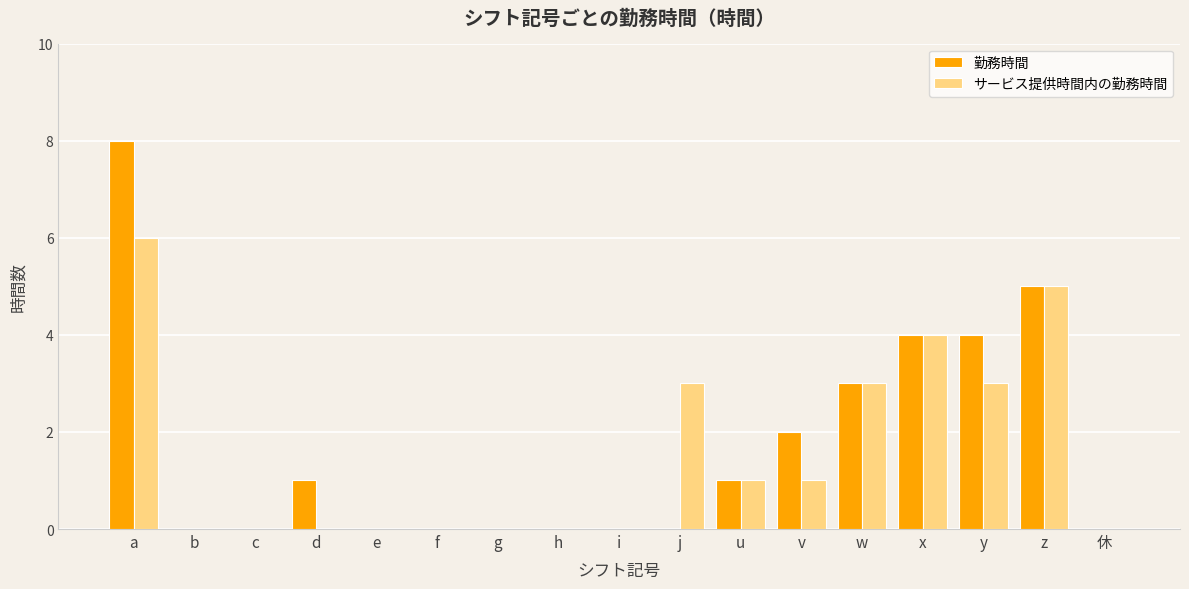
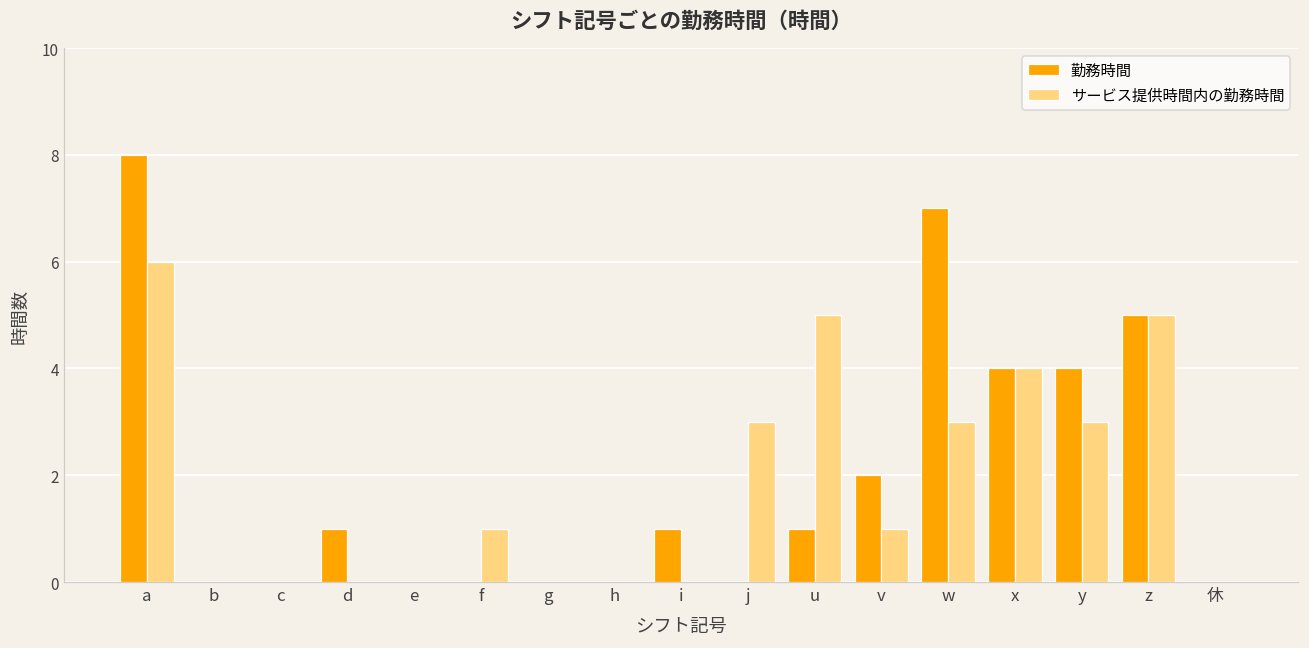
サービス提供時間内の勤務時間, f: 0 -> 1
勤務時間, i: 0 -> 1
サービス提供時間内の勤務時間, u: 1 -> 5
勤務時間, w: 3 -> 7
